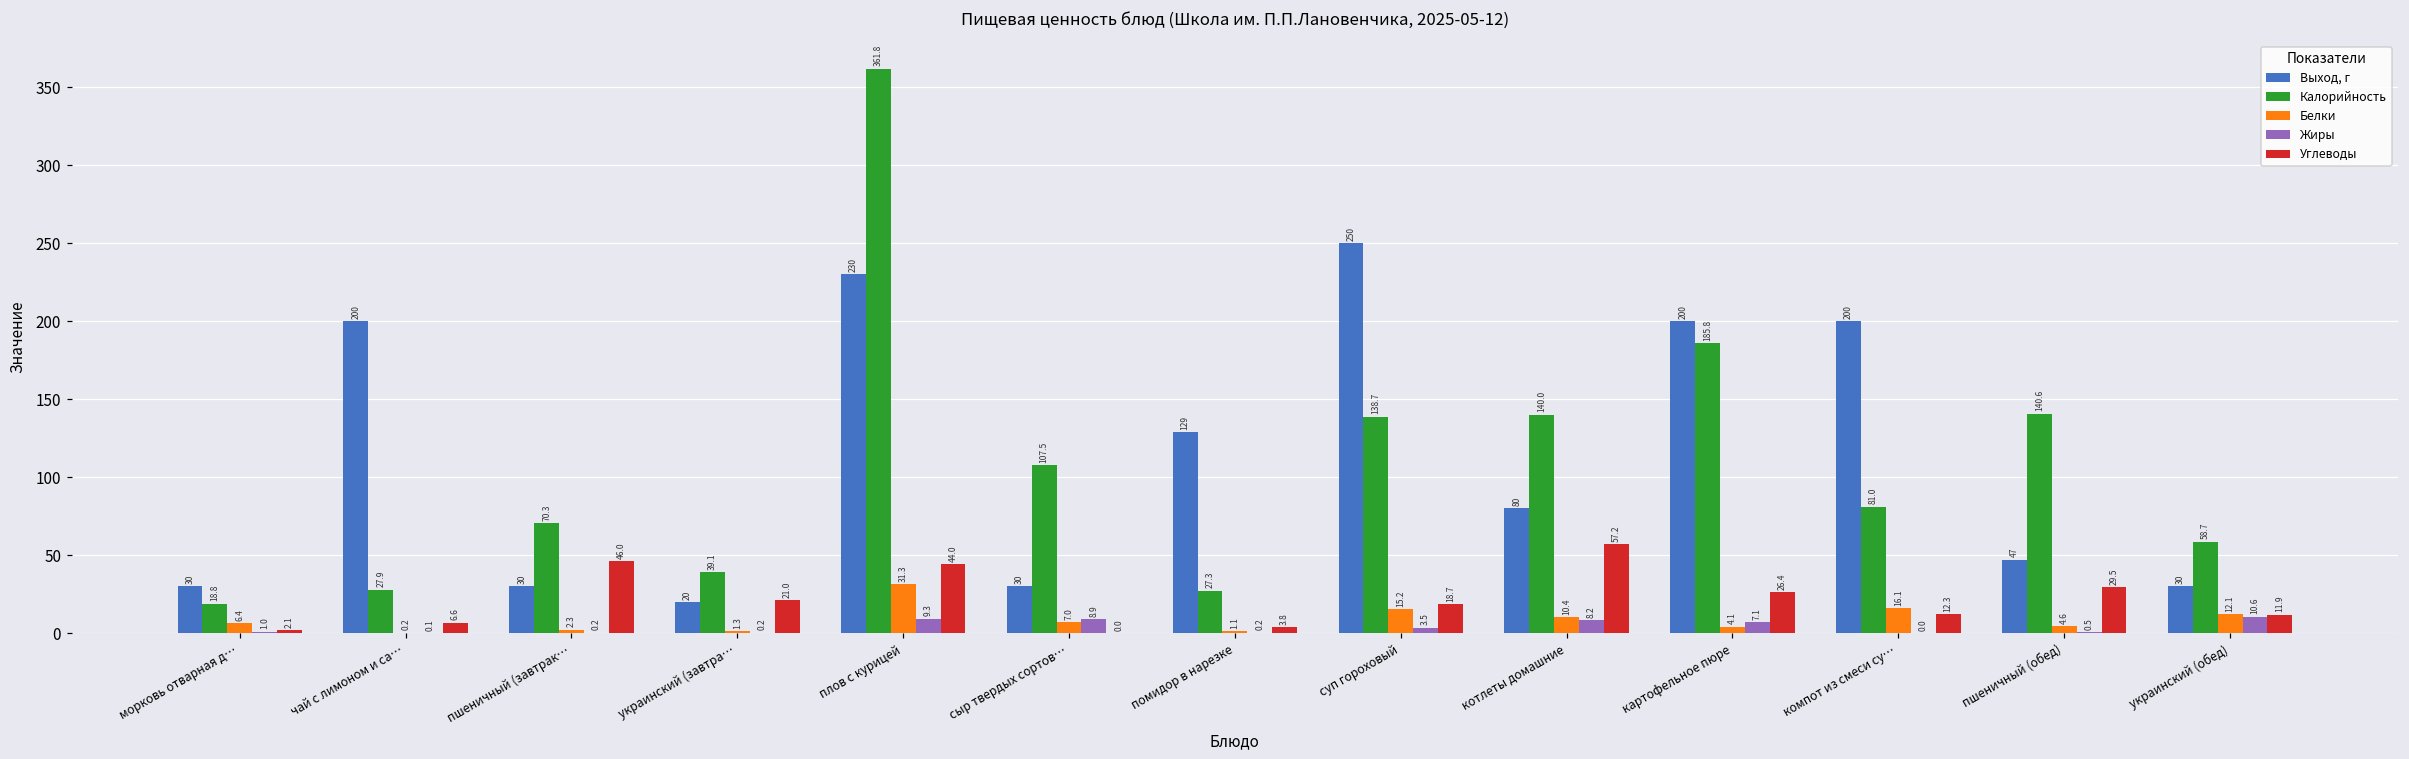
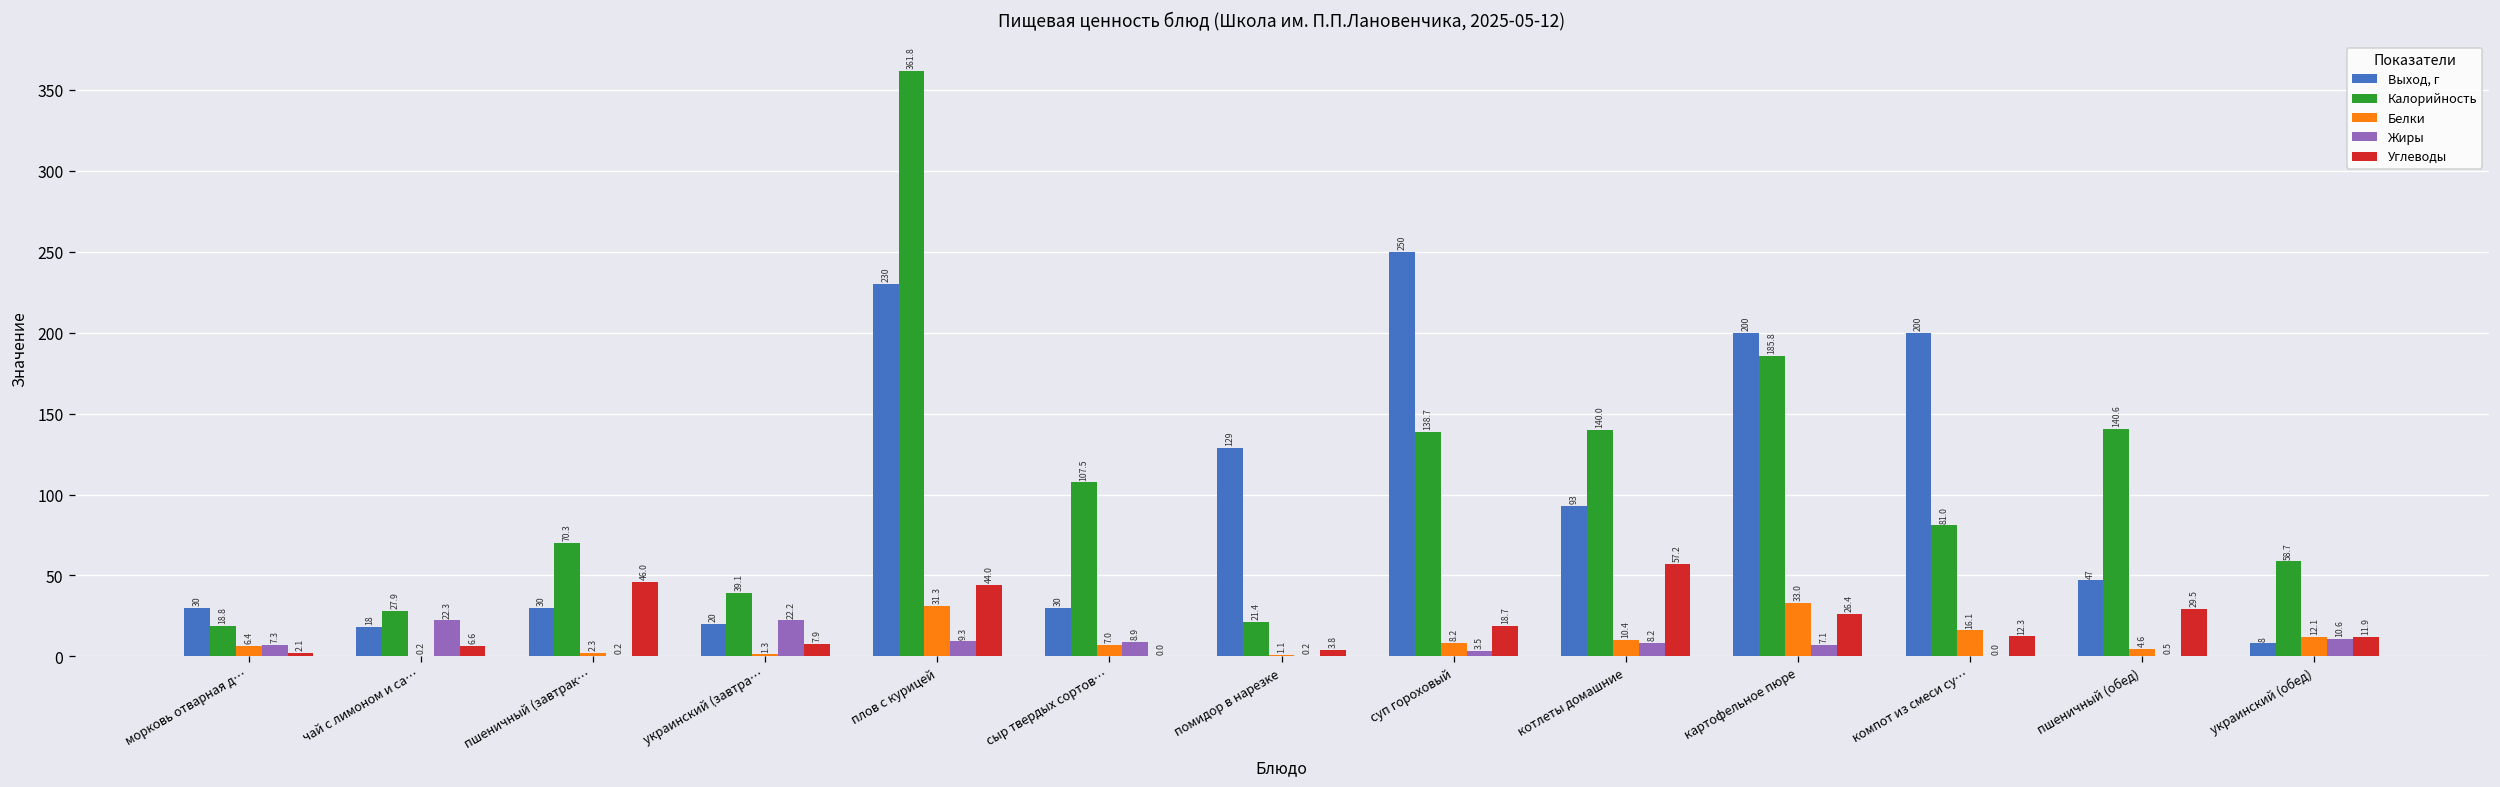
Жиры, морковь отварная д…: 1.0 -> 7.3
Выход, г, чай с лимоном и са…: 200 -> 18
Жиры, чай с лимоном и са…: 0.1 -> 22.3
Жиры, украинский (завтра…: 0.2 -> 22.2
Углеводы, украинский (завтра…: 21.0 -> 7.9
Калорийность, помидор в нарезке: 27.3 -> 21.4
Белки, суп гороховый: 15.2 -> 8.2
Выход, г, котлеты домашние: 80 -> 93
Белки, картофельное пюре: 4.1 -> 33.0
Выход, г, украинский (обед): 30 -> 8
